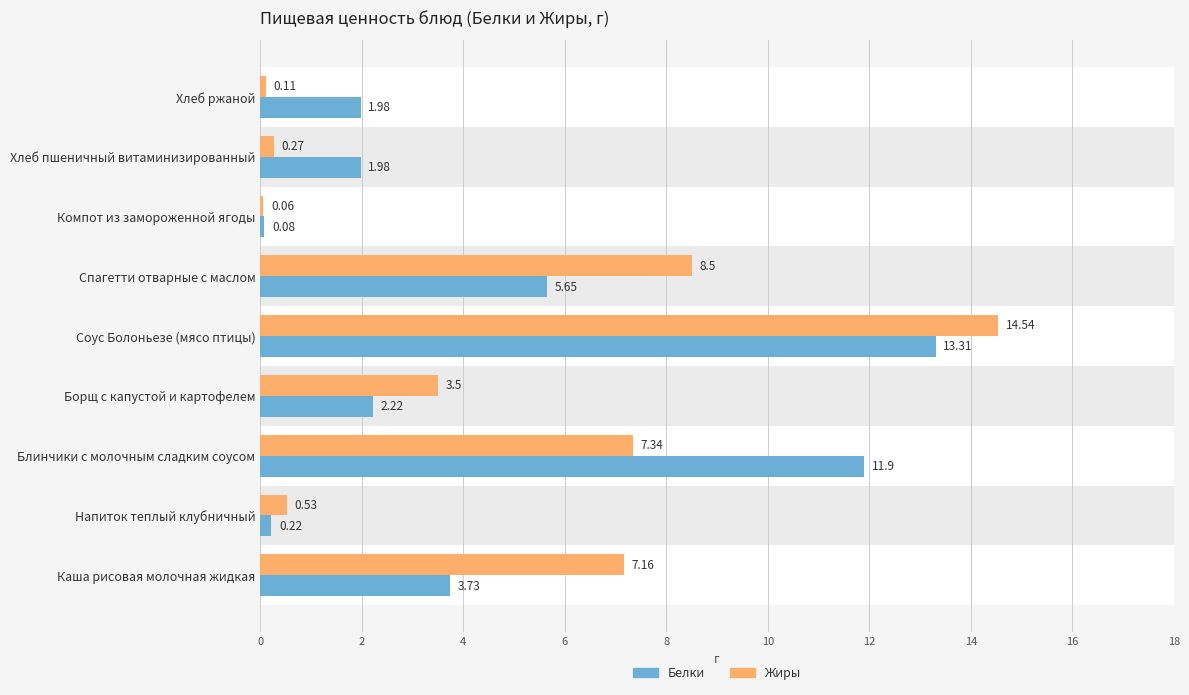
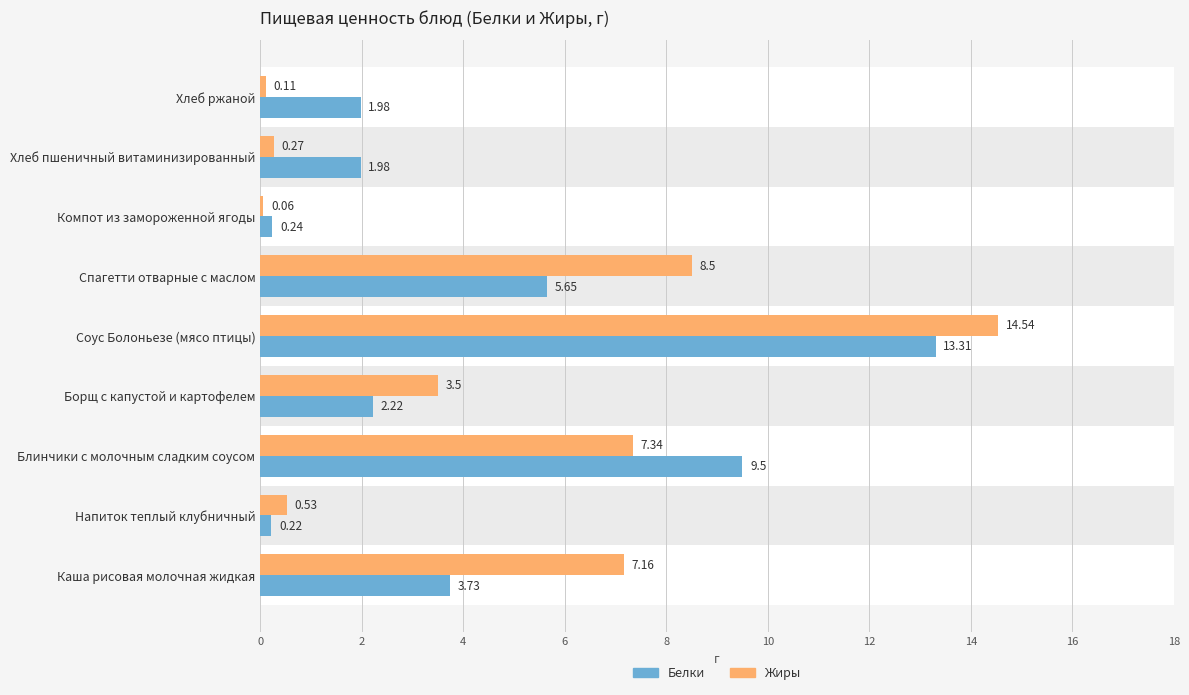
Белки, Компот из замороженной ягоды: 0.08 -> 0.24
Белки, Блинчики с молочным сладким соусом: 11.9 -> 9.5
